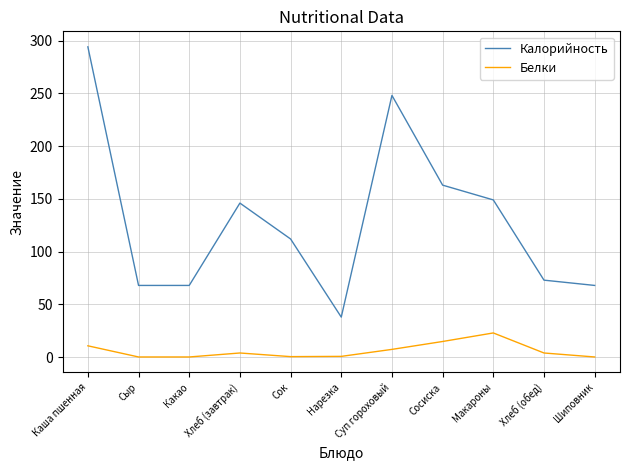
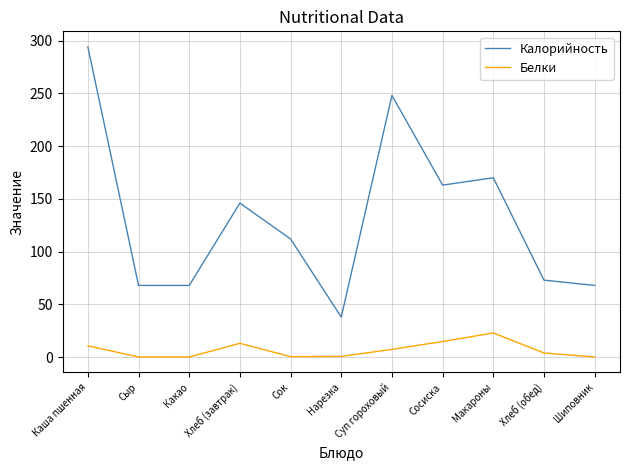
Белки, Хлеб (завтрак): 4 -> 13
Калорийность, Макароны: 149 -> 170
